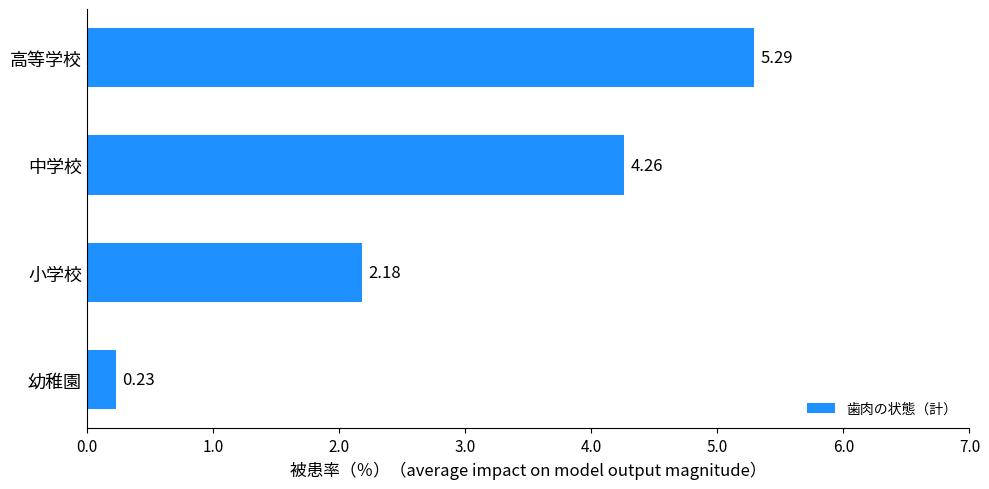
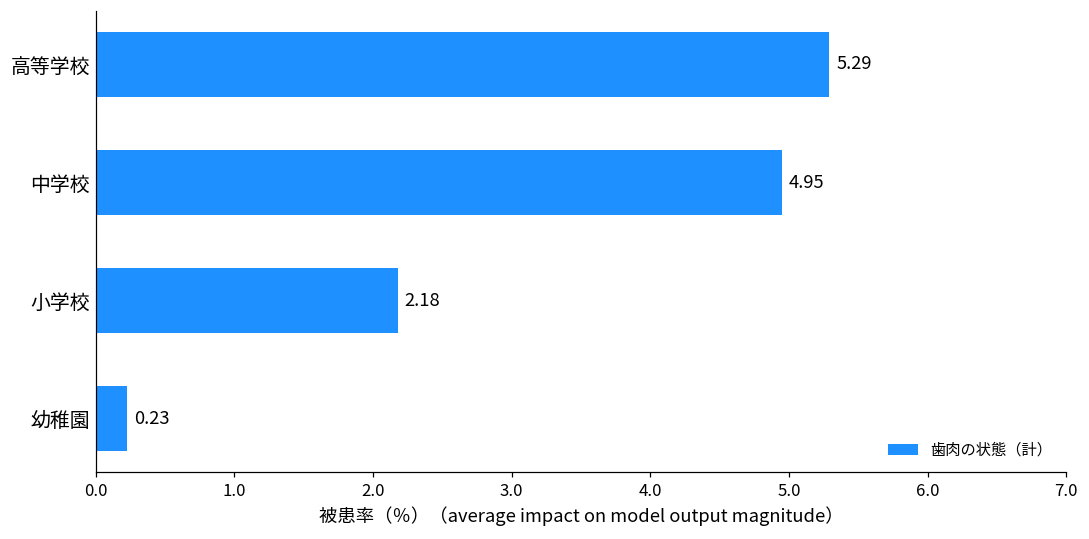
中学校: 4.26 -> 4.95
